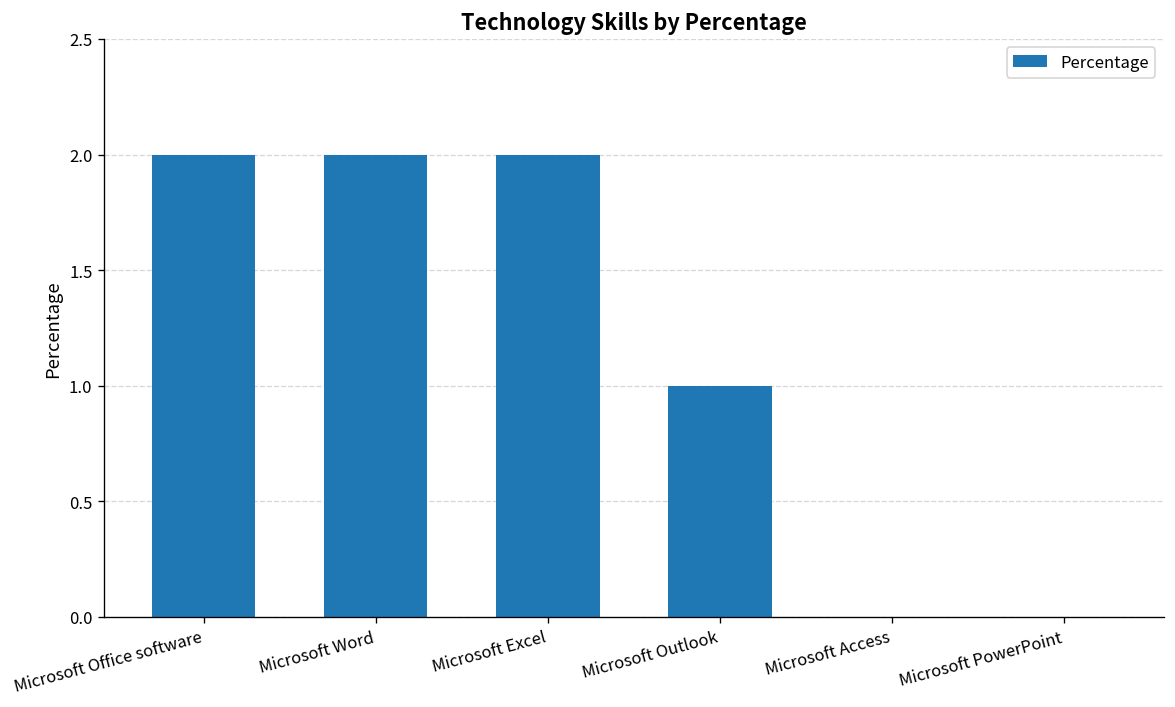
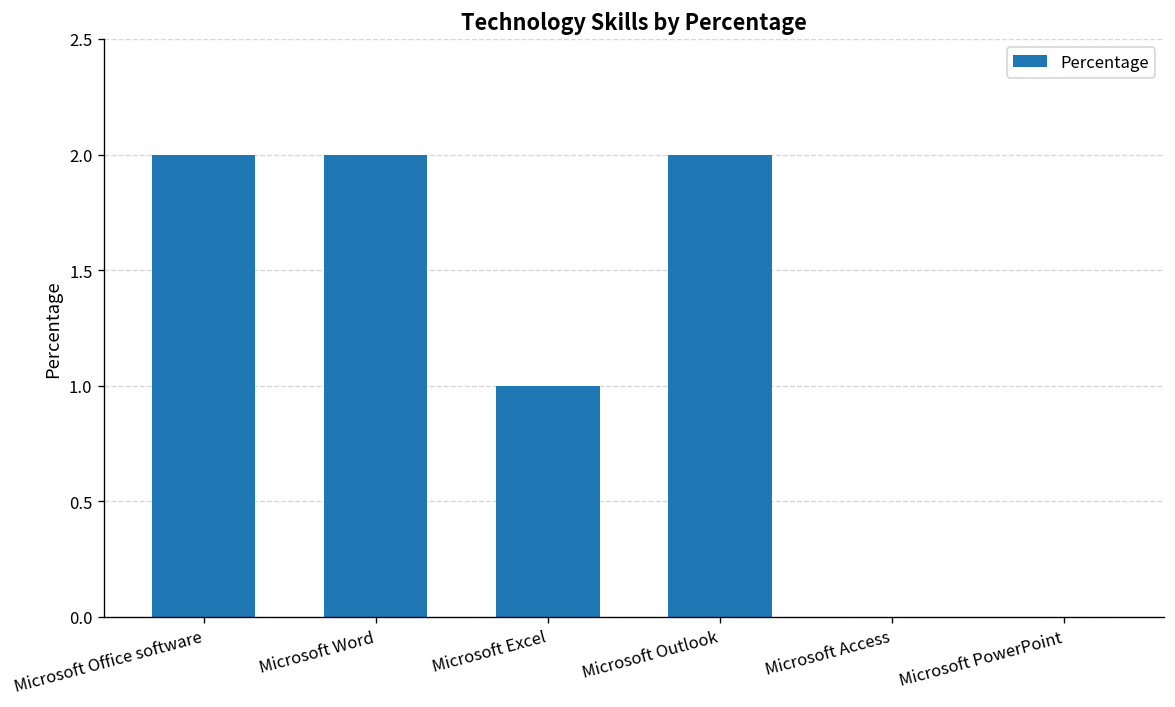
Microsoft Excel: 2 -> 1
Microsoft Outlook: 1 -> 2
